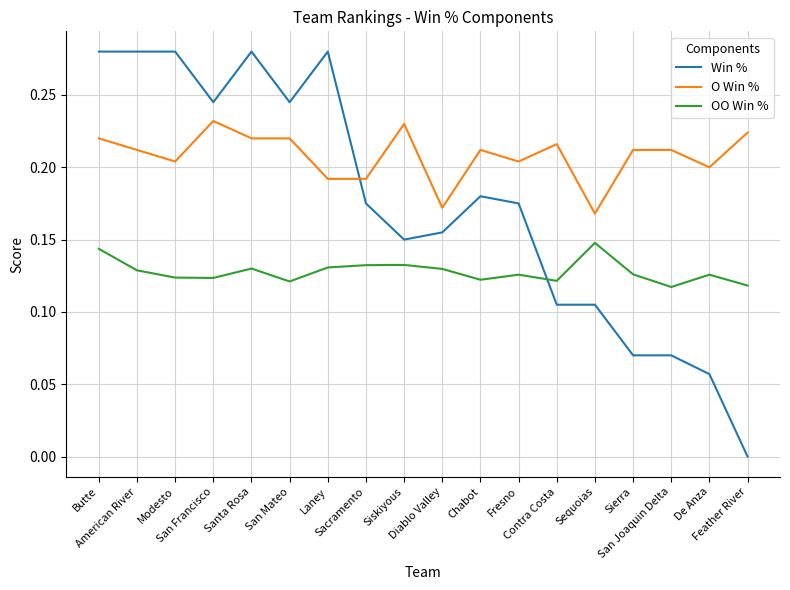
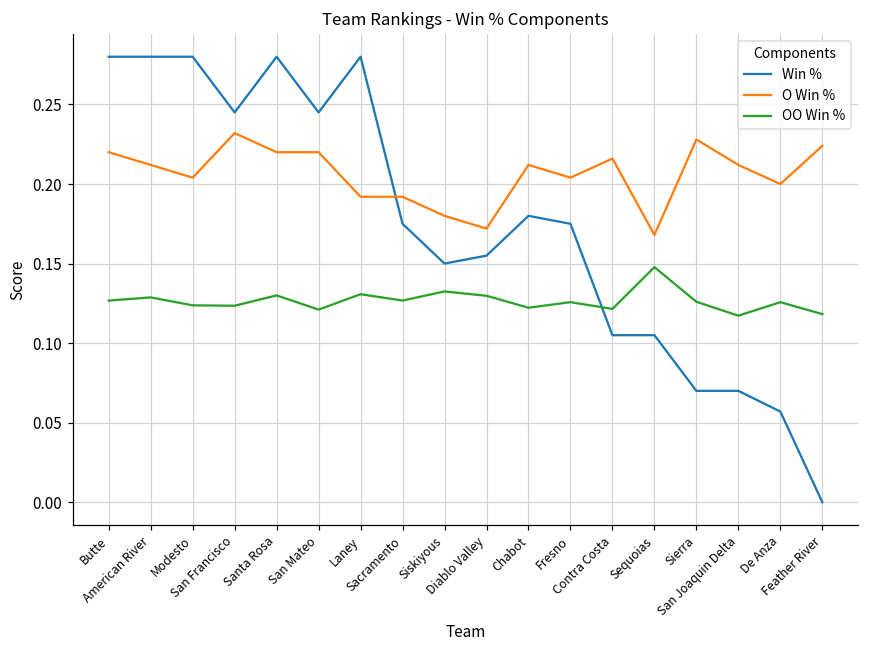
OO Win %, Butte: 0.144 -> 0.127
OO Win %, Sacramento: 0.132 -> 0.127
O Win %, Siskiyous: 0.23 -> 0.18
O Win %, Sierra: 0.212 -> 0.228
